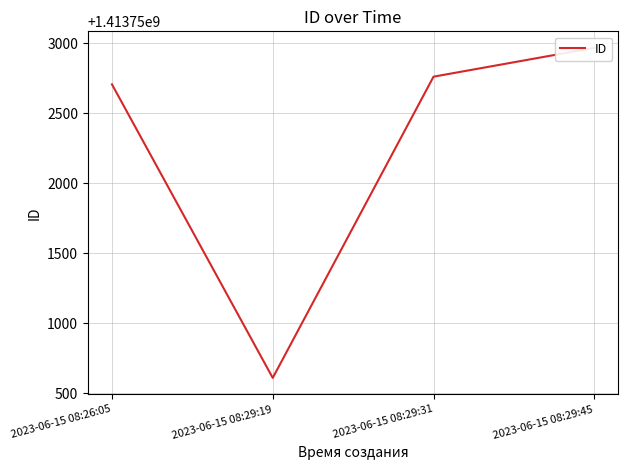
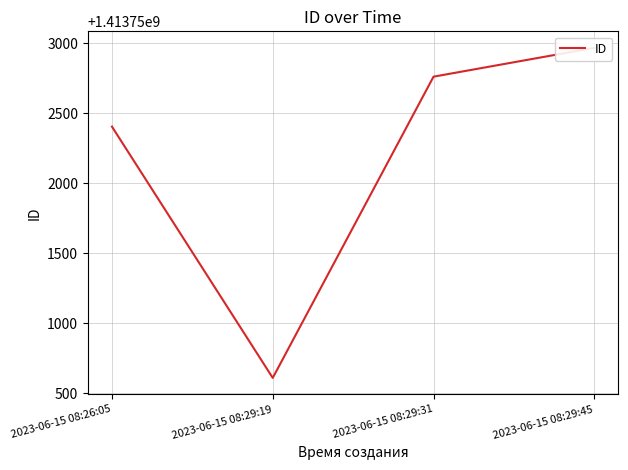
2023-06-15 08:26:05: 1413752710 -> 1413752400
